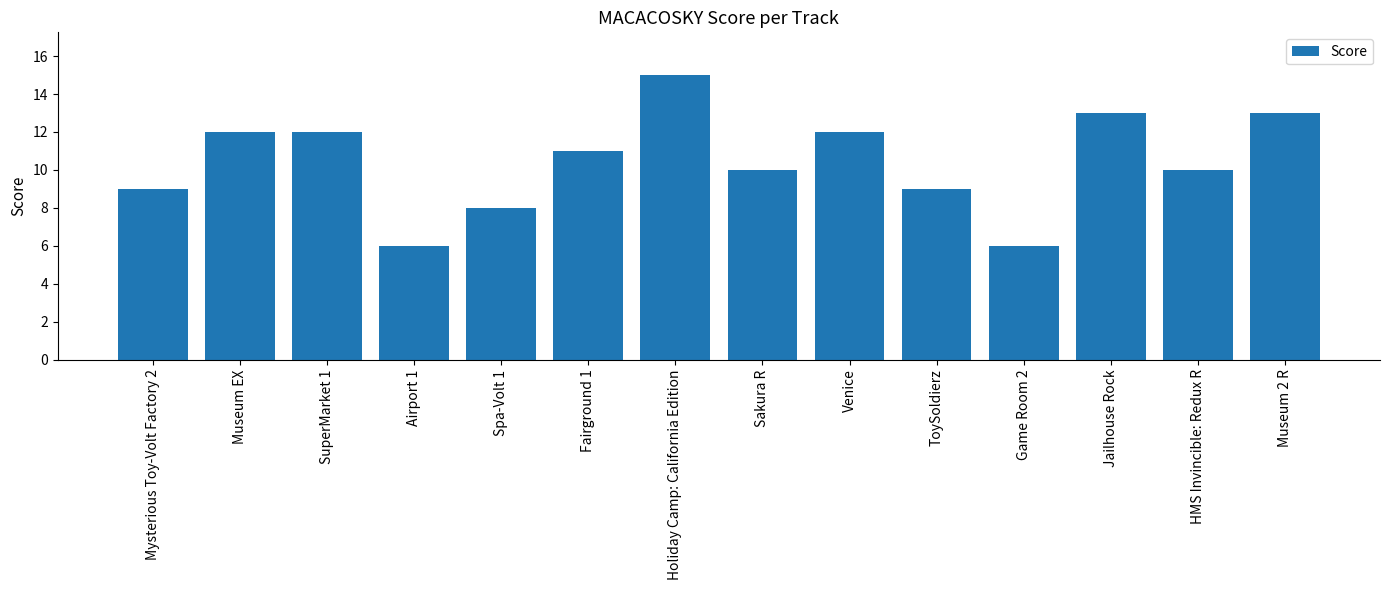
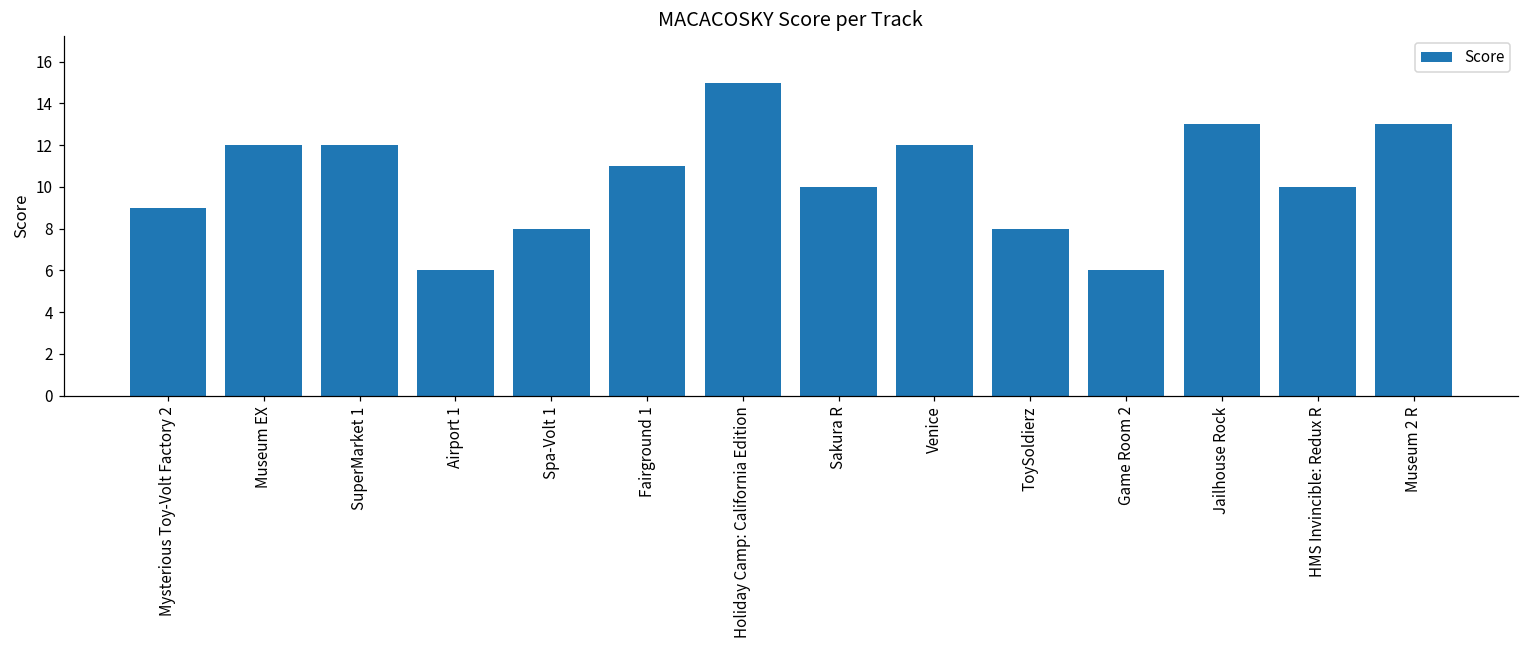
ToySoldierz: 9 -> 8
